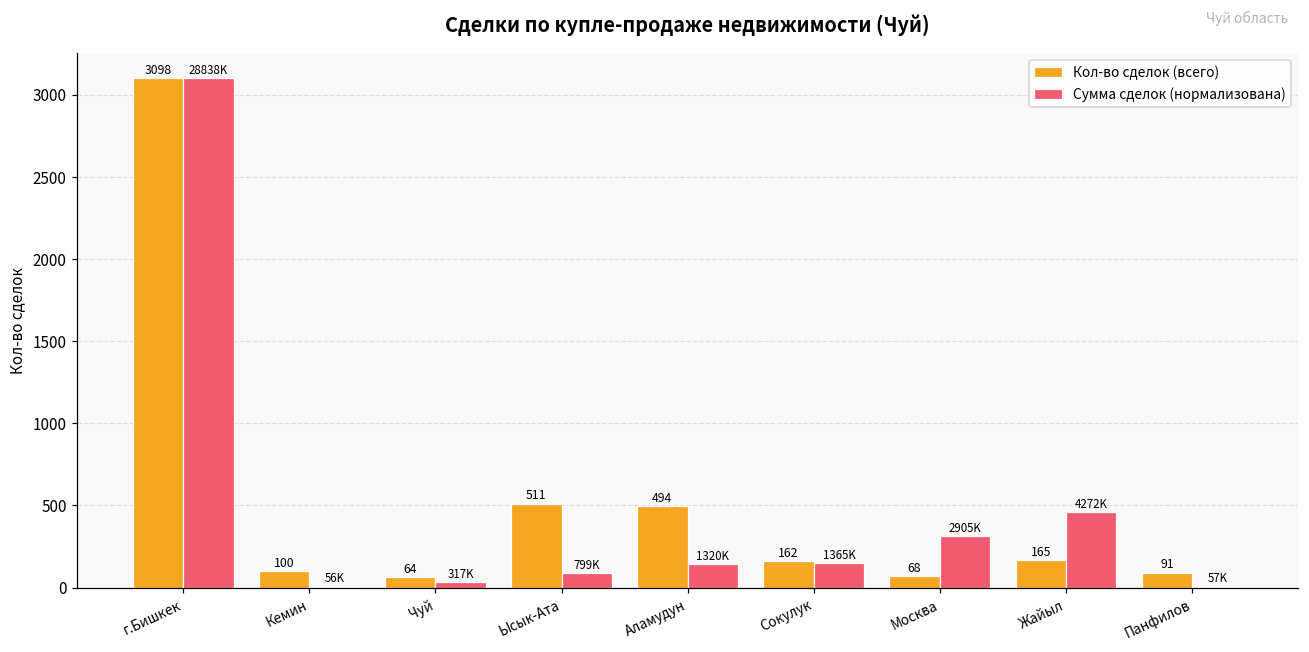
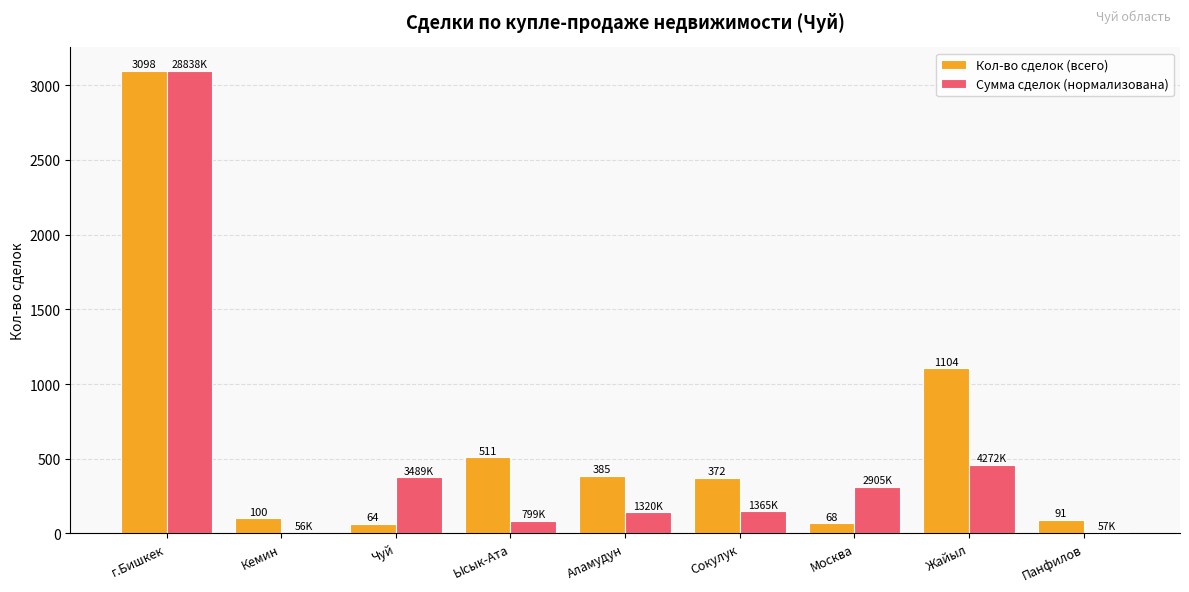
Сумма сделок (нормализована), Чуй: 317K -> 3489K
Кол-во сделок (всего), Аламудун: 494 -> 385
Кол-во сделок (всего), Сокулук: 162 -> 372
Кол-во сделок (всего), Жайыл: 165 -> 1104
